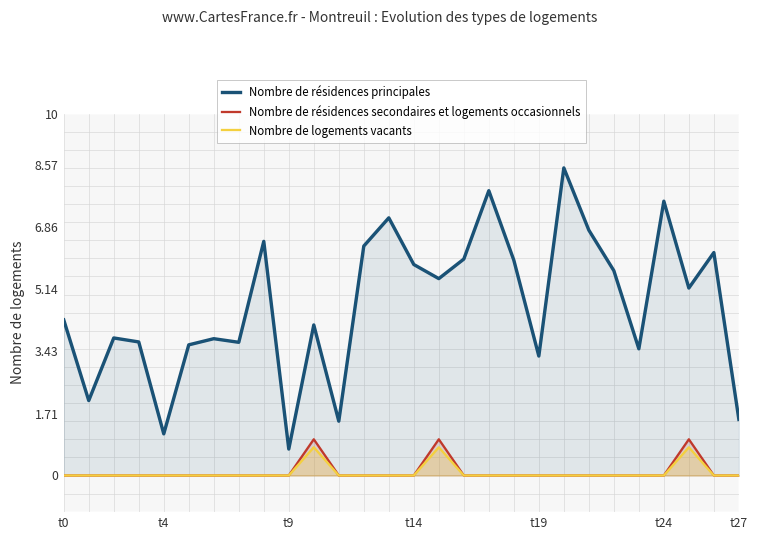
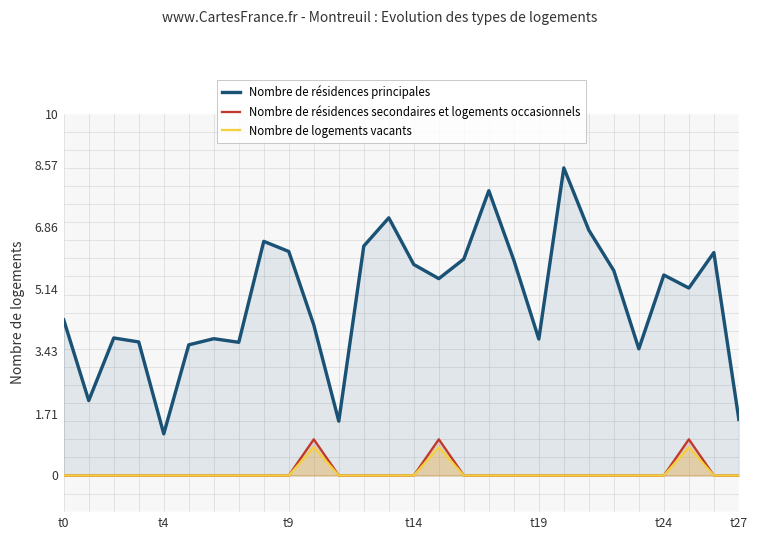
Nombre de résidences principales, t9: 0.7 -> 6.2
Nombre de résidences principales, t19: 3.3 -> 3.8
Nombre de résidences principales, t24: 7.6 -> 5.5
